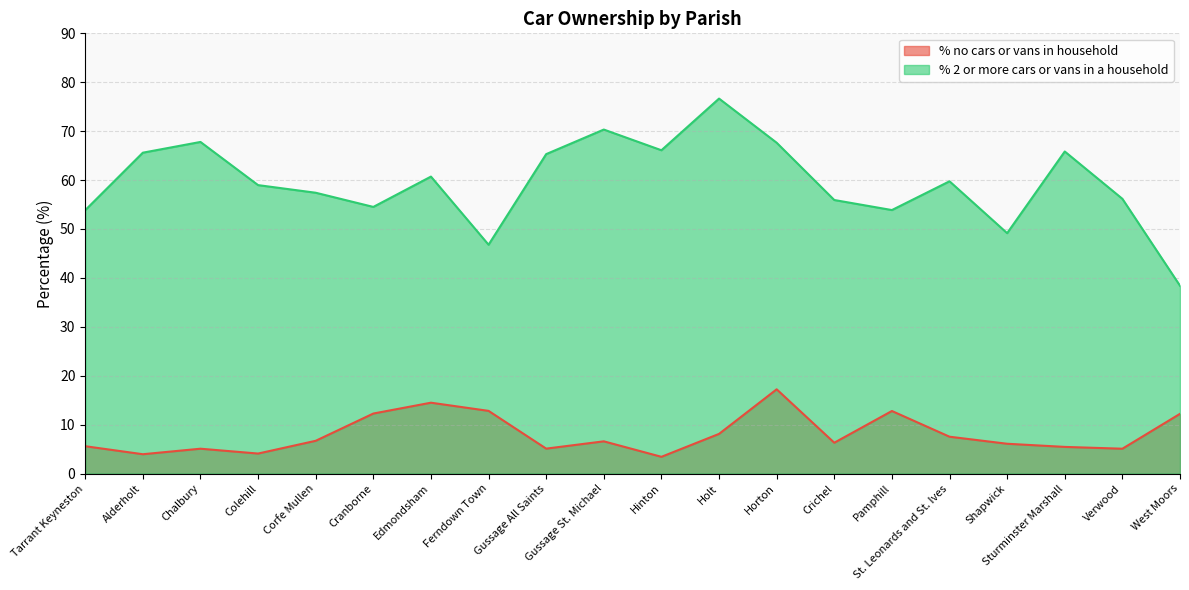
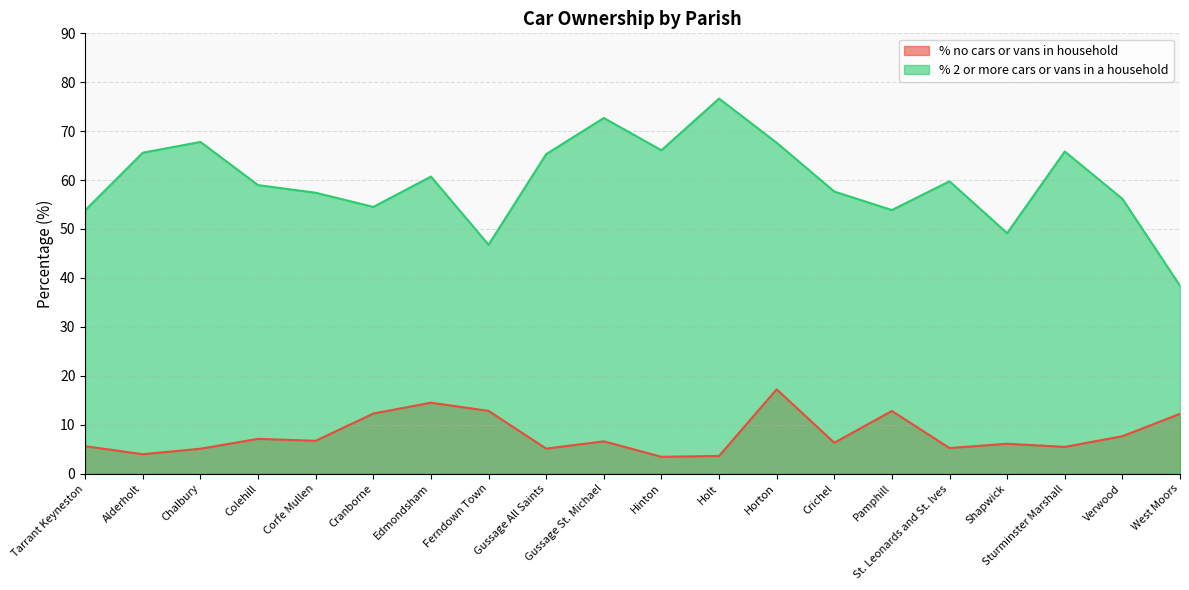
% no cars or vans in household, Colehill: 4 -> 7
% 2 or more cars or vans in a household, Gussage St. Michael: 70 -> 73
% no cars or vans in household, Holt: 8 -> 4
% 2 or more cars or vans in a household, Crichel: 56 -> 58
% no cars or vans in household, St. Leonards and St. Ives: 8 -> 5
% no cars or vans in household, Verwood: 5 -> 8
